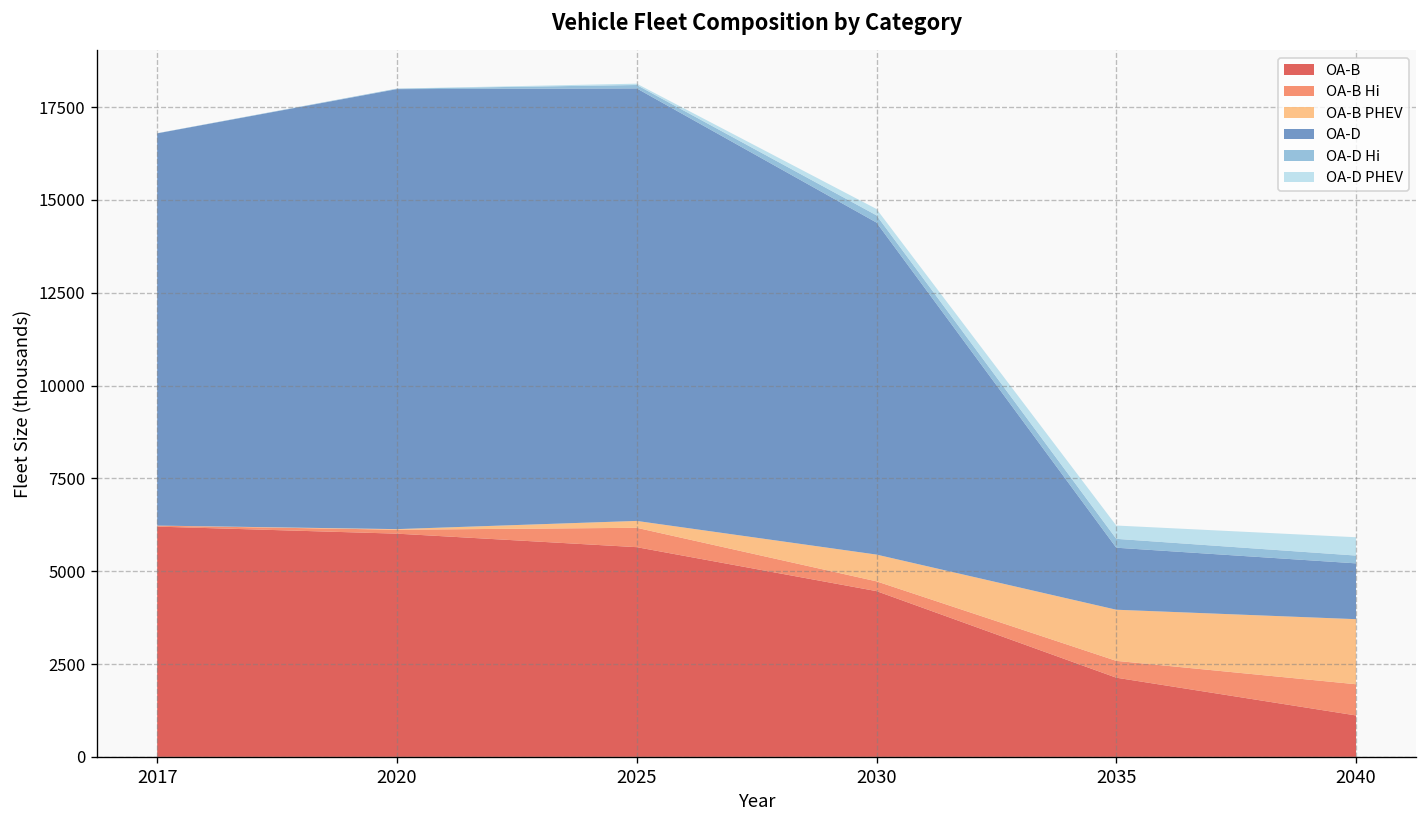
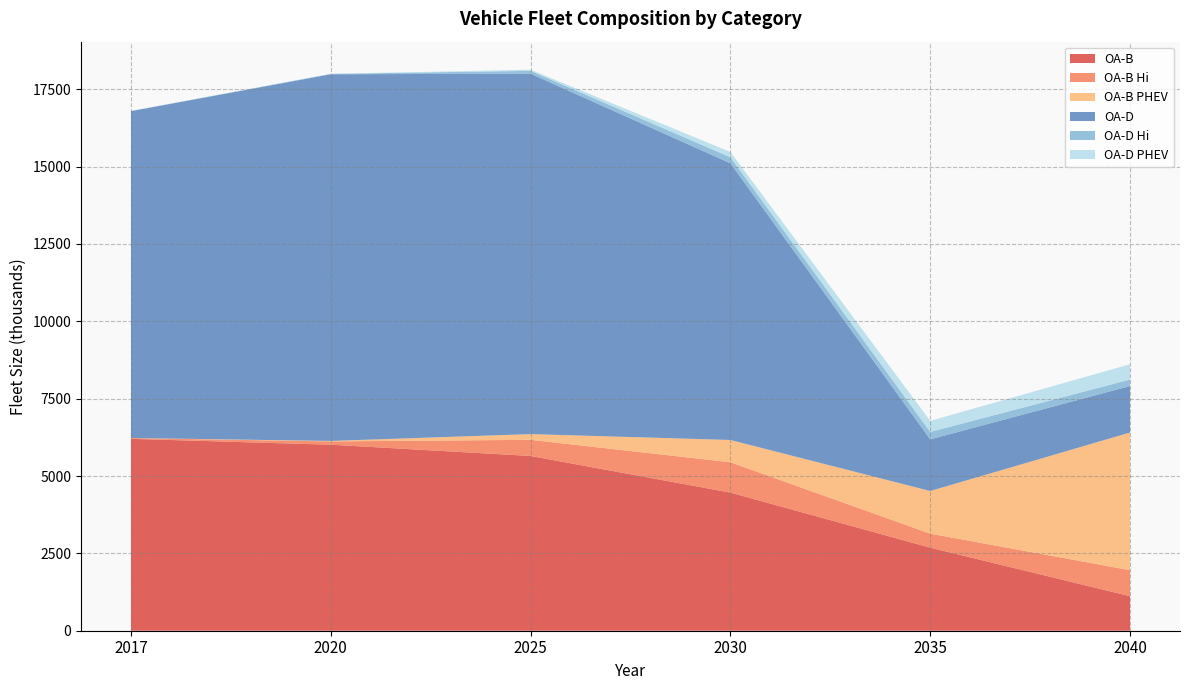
OA-B Hi, 2030: 300 -> 1000
OA-B, 2035: 2100 -> 2700
OA-B PHEV, 2040: 1800 -> 4400
